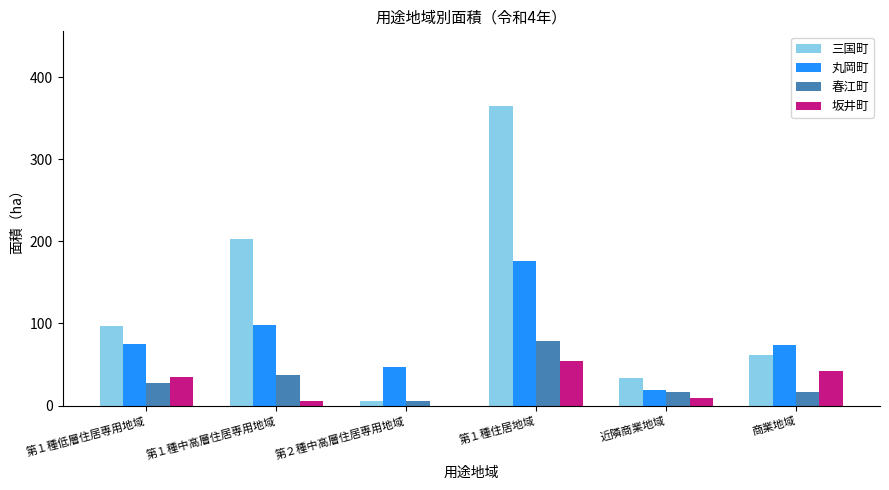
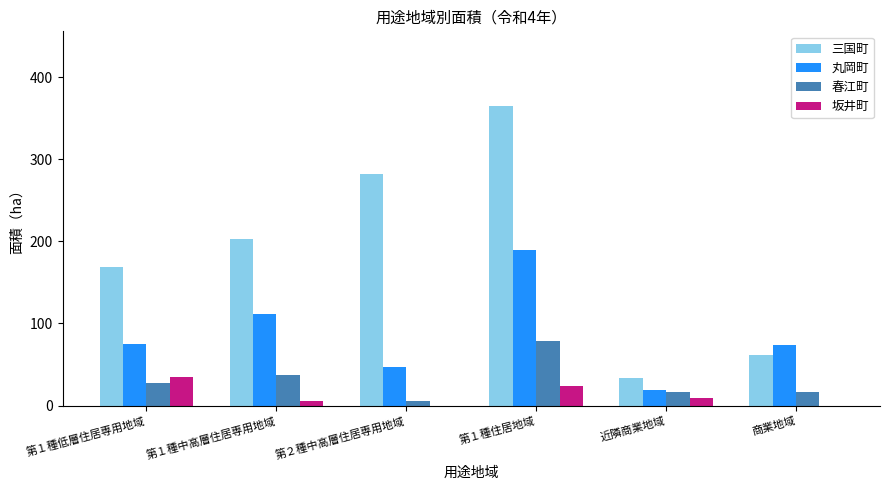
三国町, 第１種低層住居専用地域: 100 -> 170
丸岡町, 第１種中高層住居専用地域: 100 -> 110
三国町, 第２種中高層住居専用地域: 10 -> 280
丸岡町, 第１種住居地域: 180 -> 190
坂井町, 第１種住居地域: 50 -> 20
坂井町, 商業地域: 40 -> 0
